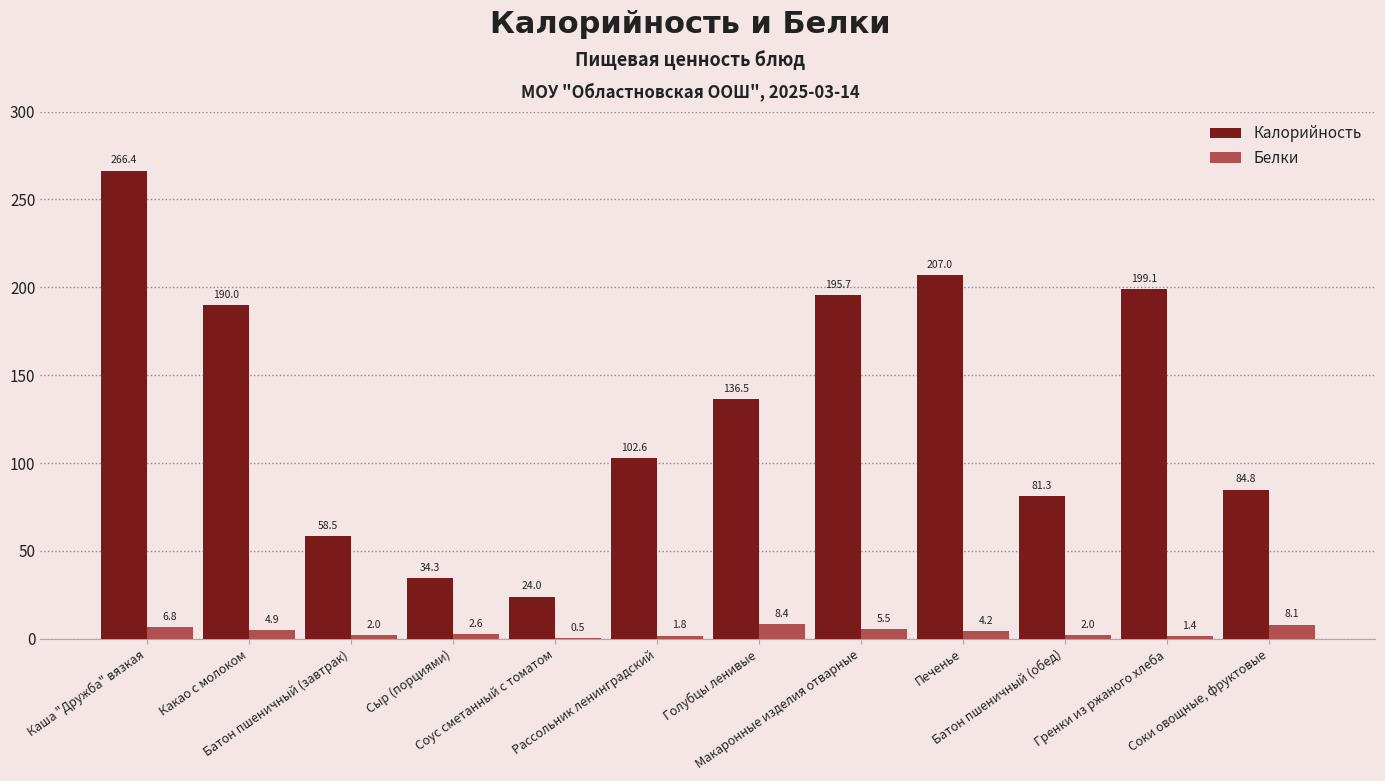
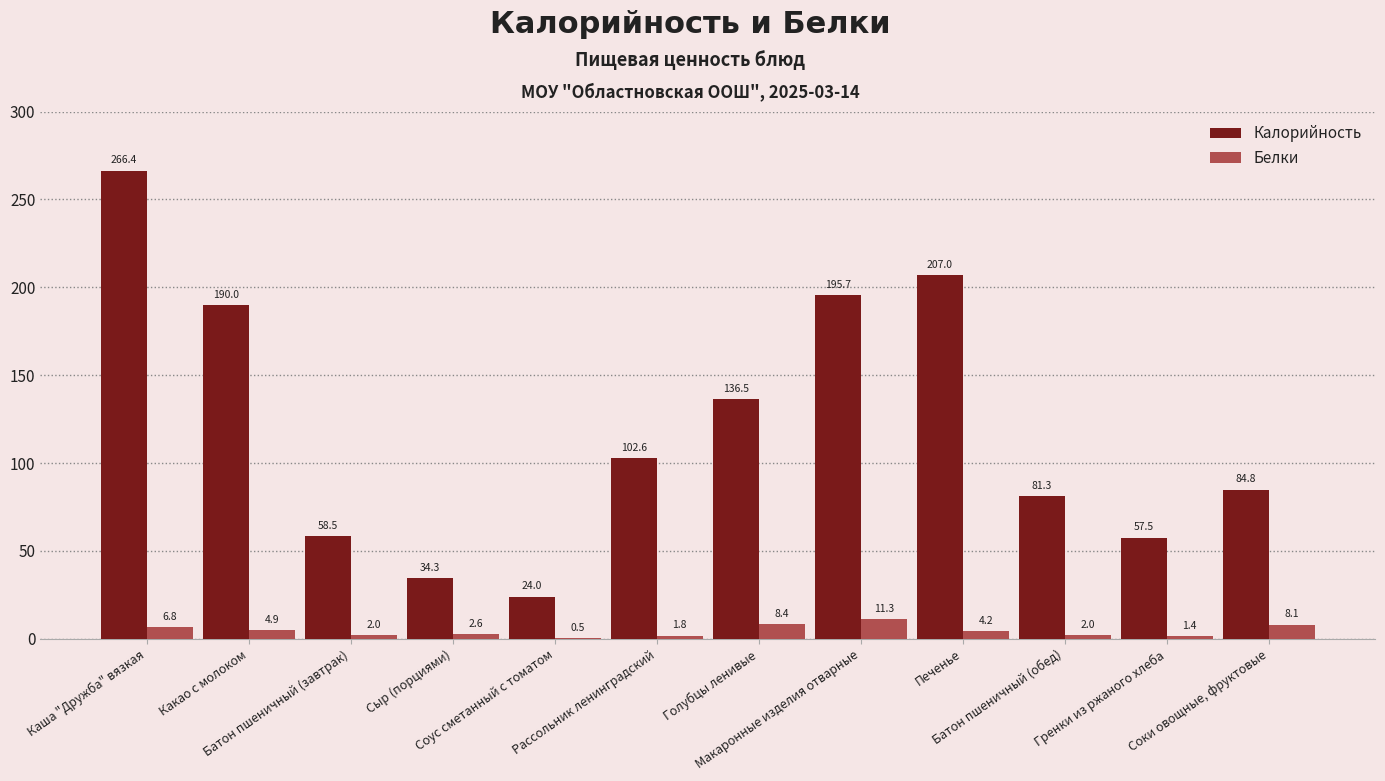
Белки, Макаронные изделия отварные: 5.5 -> 11.3
Калорийность, Гренки из ржаного хлеба: 199.1 -> 57.5
